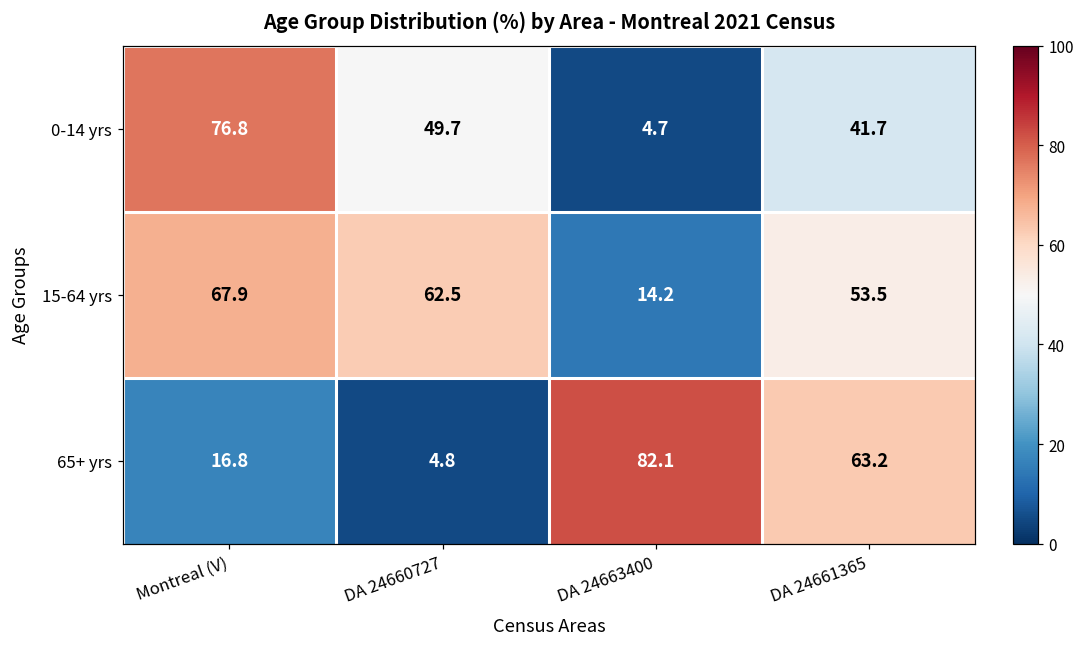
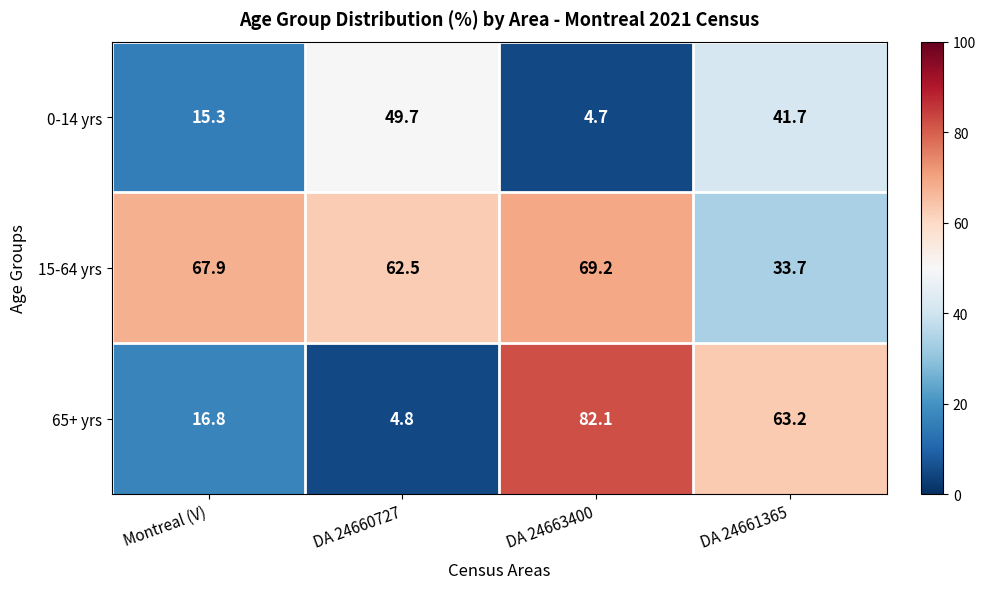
0-14 yrs, Montreal (V): 76.8 -> 15.3
15-64 yrs, DA 24663400: 14.2 -> 69.2
15-64 yrs, DA 24661365: 53.5 -> 33.7
